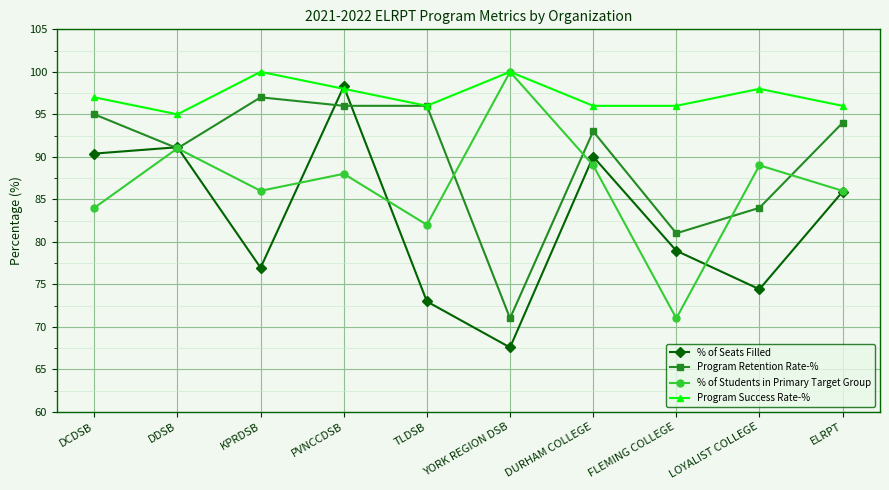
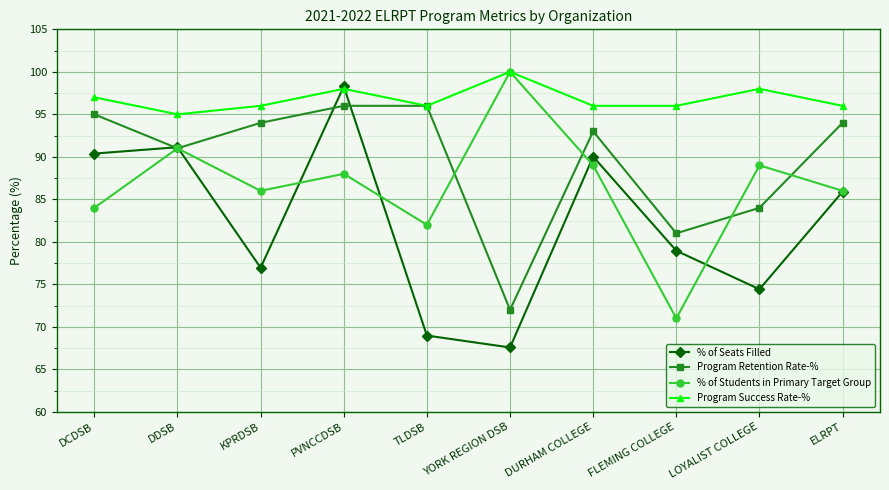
Program Retention Rate-%, KPRDSB: 97 -> 94
Program Success Rate-%, KPRDSB: 100 -> 96
% of Seats Filled, TLDSB: 73 -> 69
Program Retention Rate-%, YORK REGION DSB: 71 -> 72
